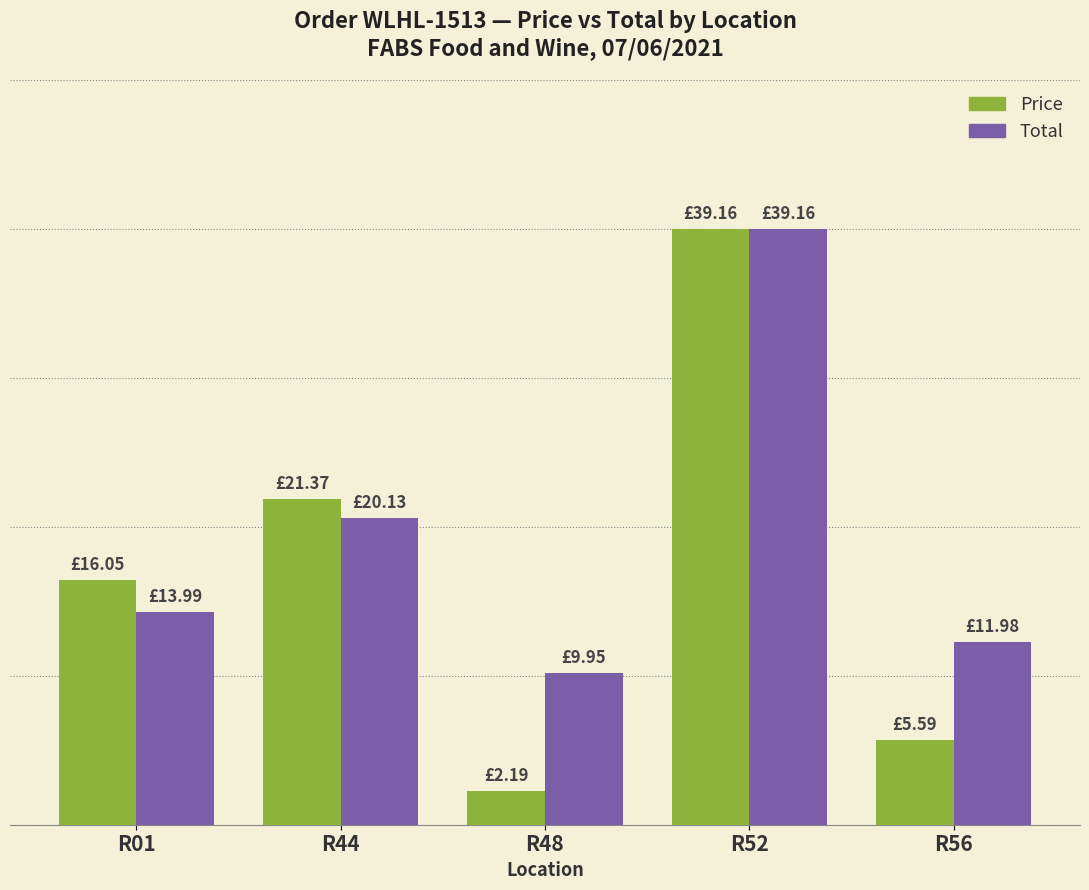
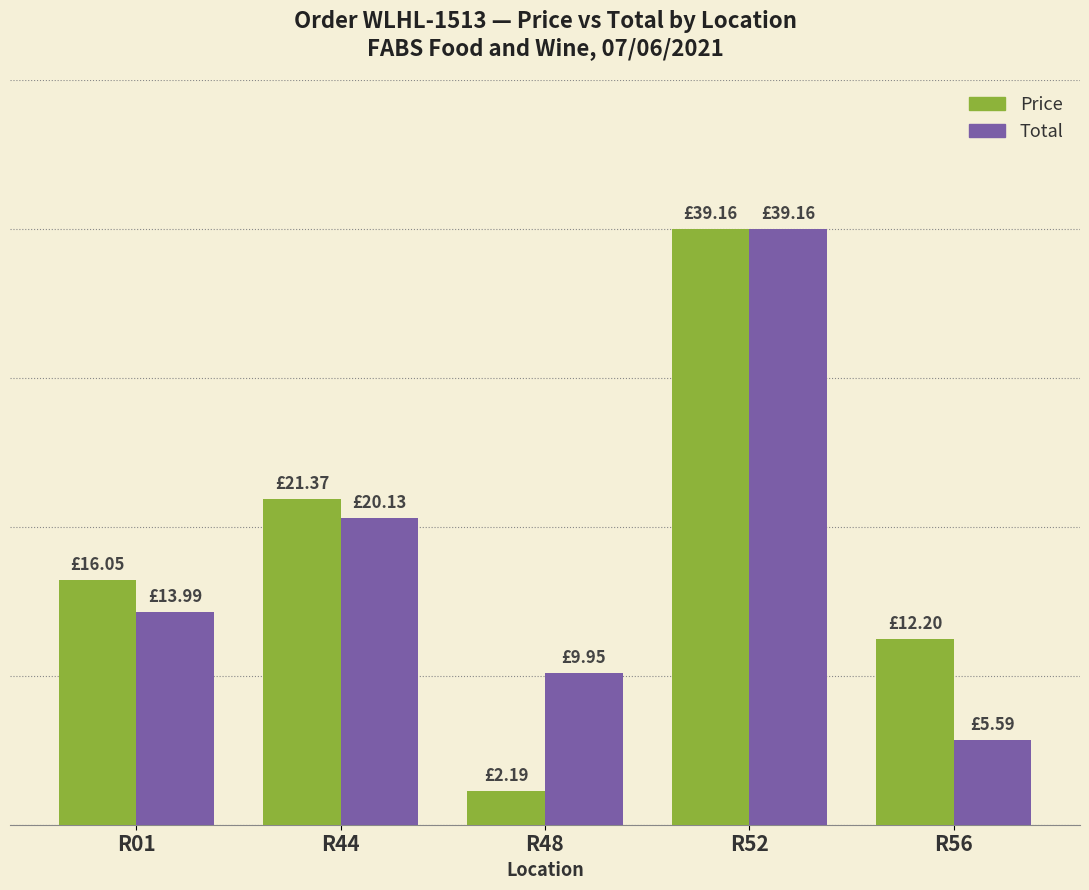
Price, R56: £5.59 -> £12.20
Total, R56: £11.98 -> £5.59
